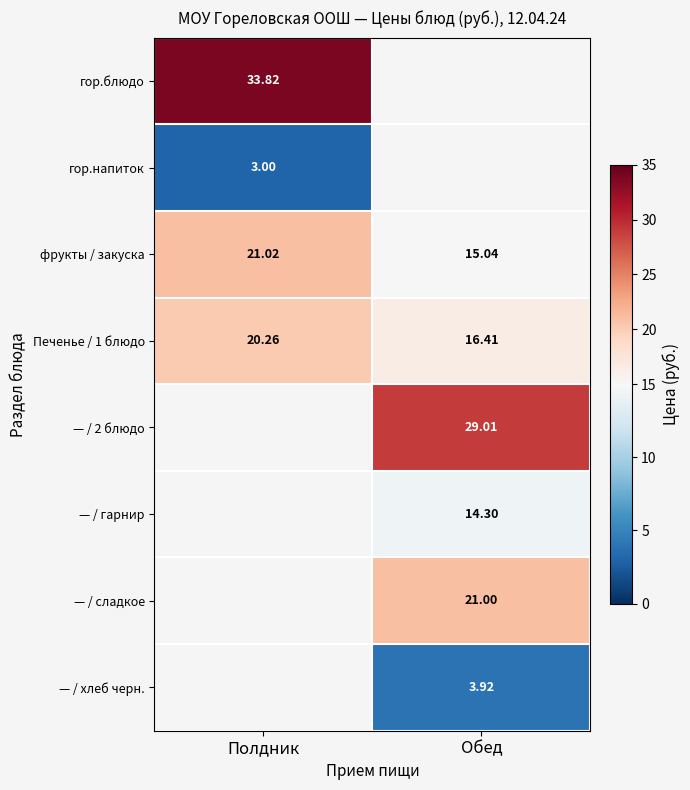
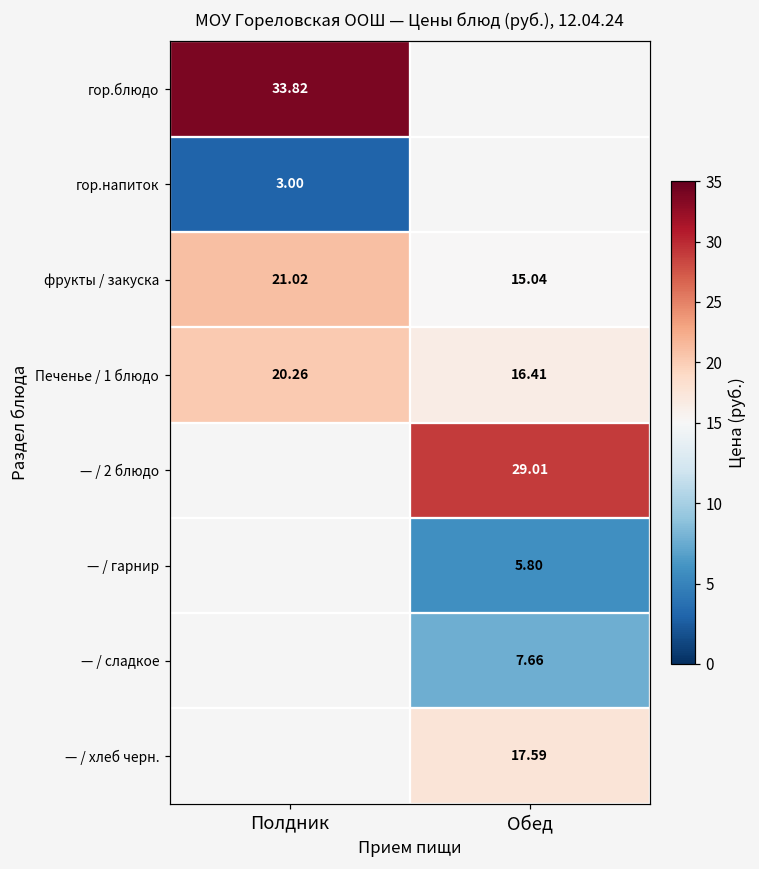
— / гарнир, Обед: 14.30 -> 5.80
— / сладкое, Обед: 21.00 -> 7.66
— / хлеб черн., Обед: 3.92 -> 17.59
